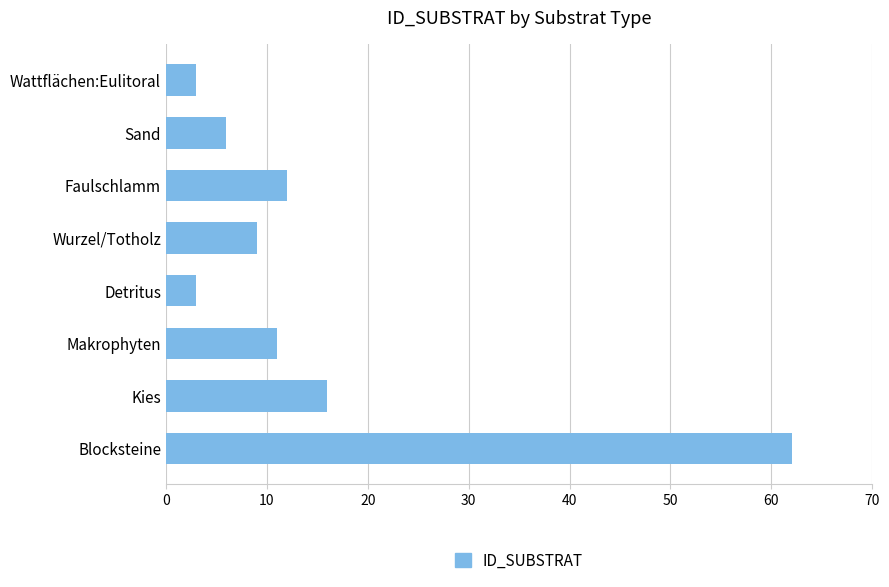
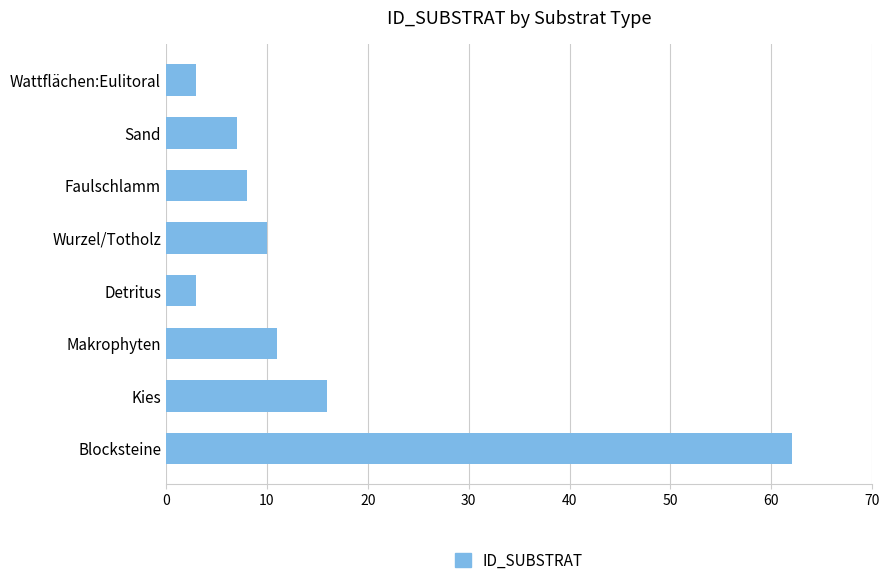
Sand: 6 -> 7
Faulschlamm: 12 -> 8
Wurzel/Totholz: 9 -> 10
